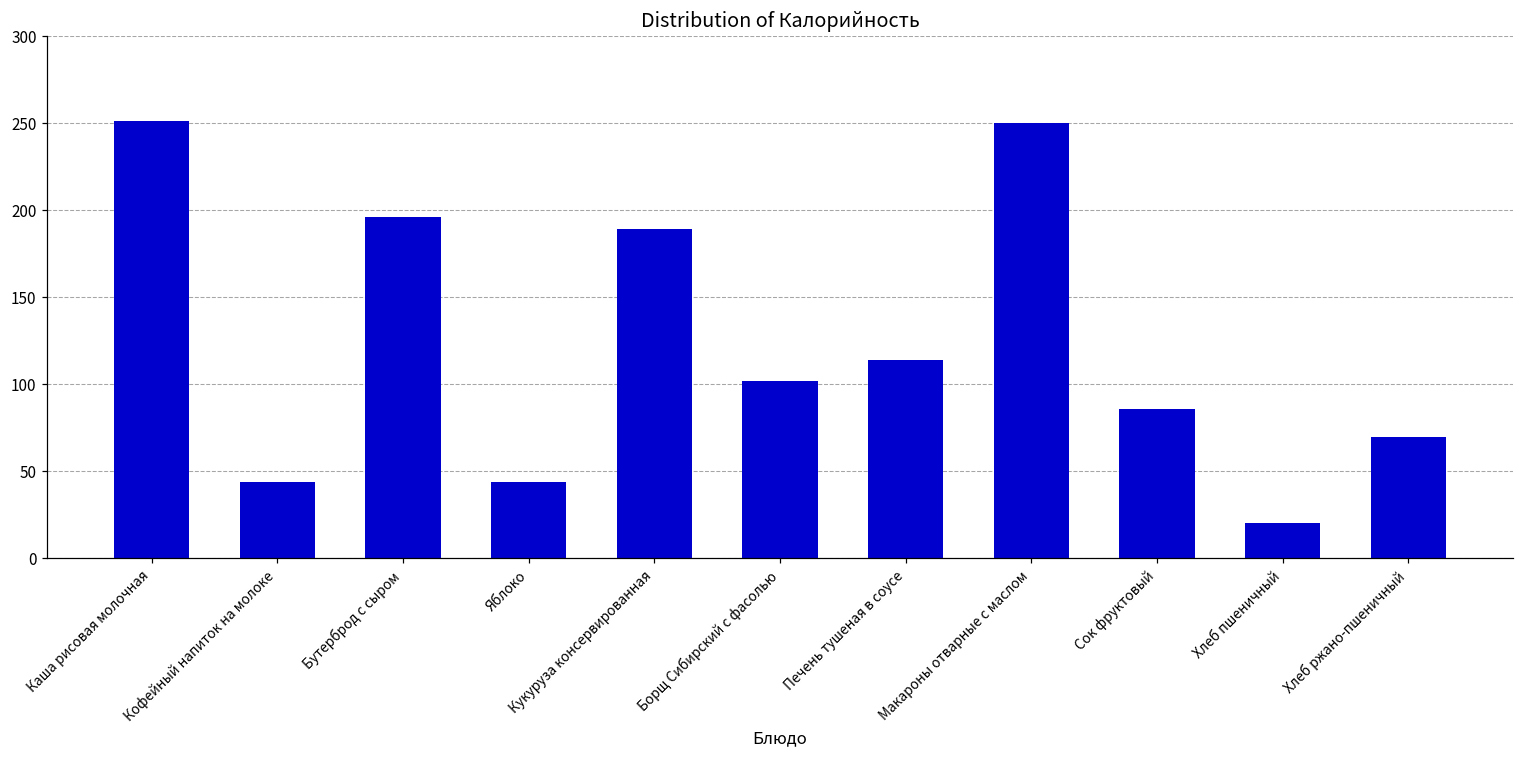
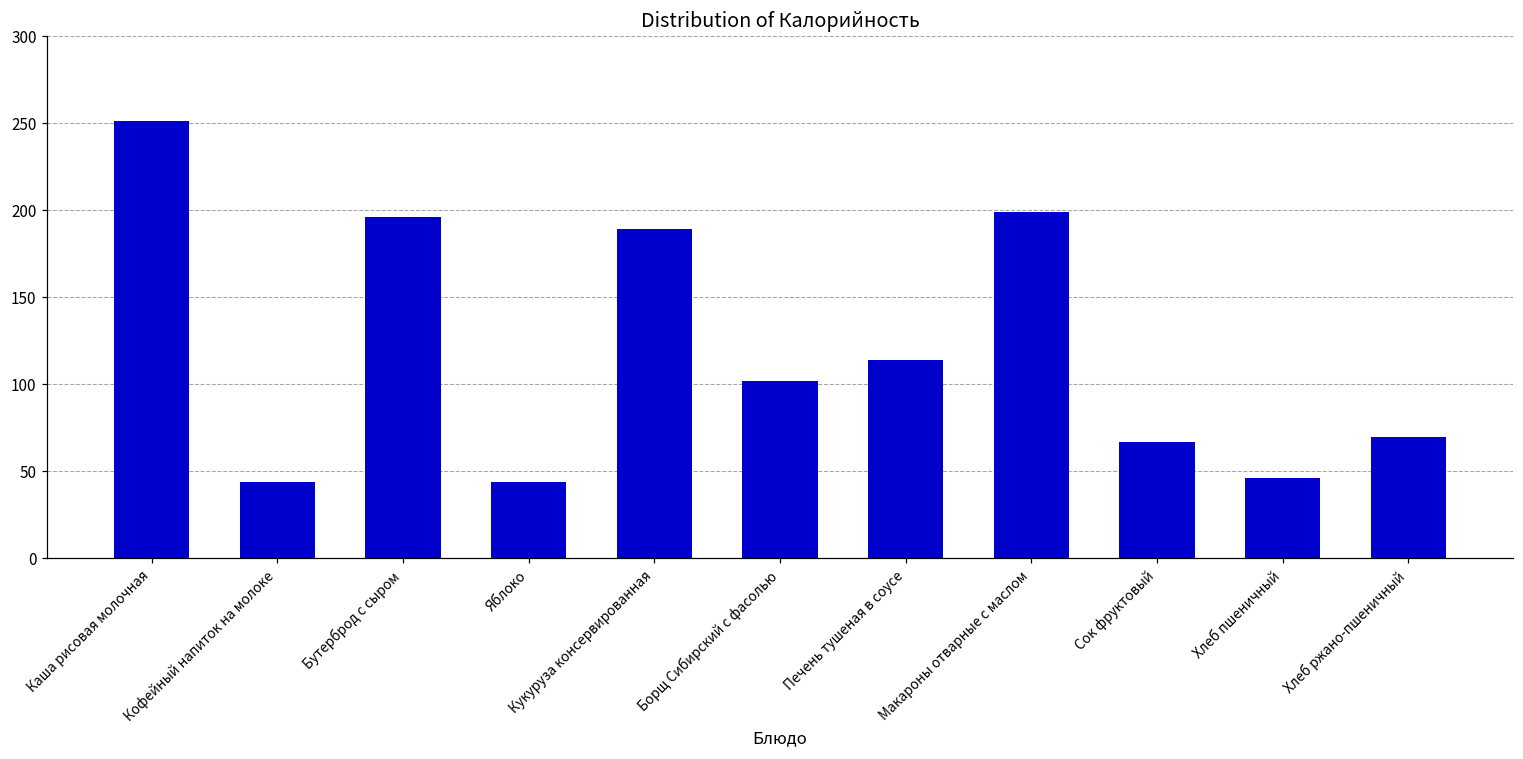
Макароны отварные с маслом: 250 -> 199
Сок фруктовый: 86 -> 67
Хлеб пшеничный: 20 -> 46
